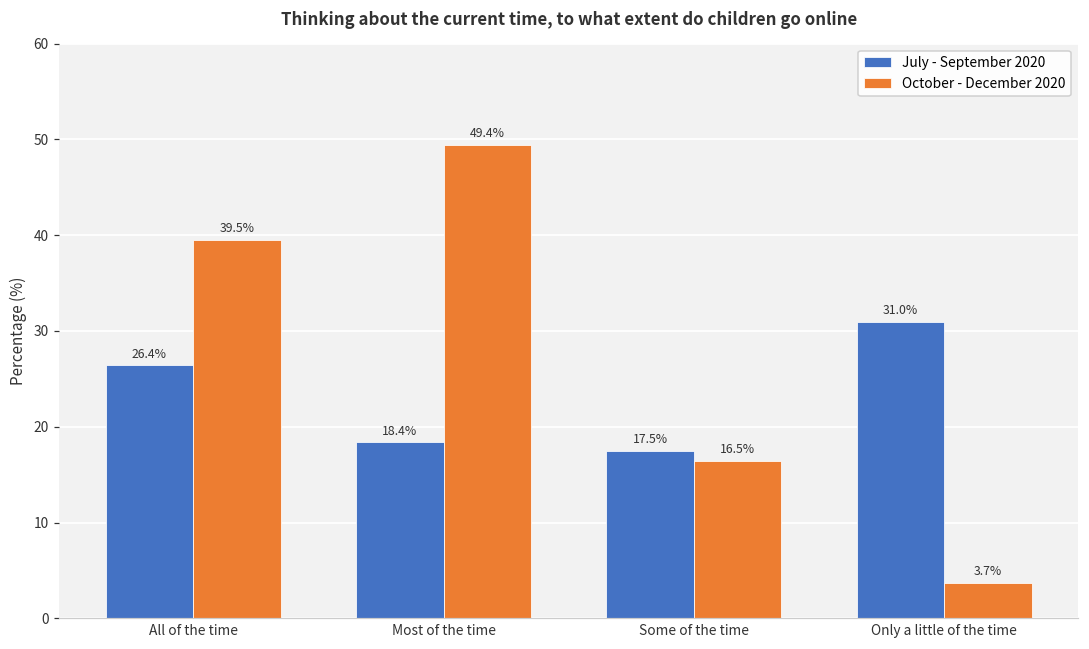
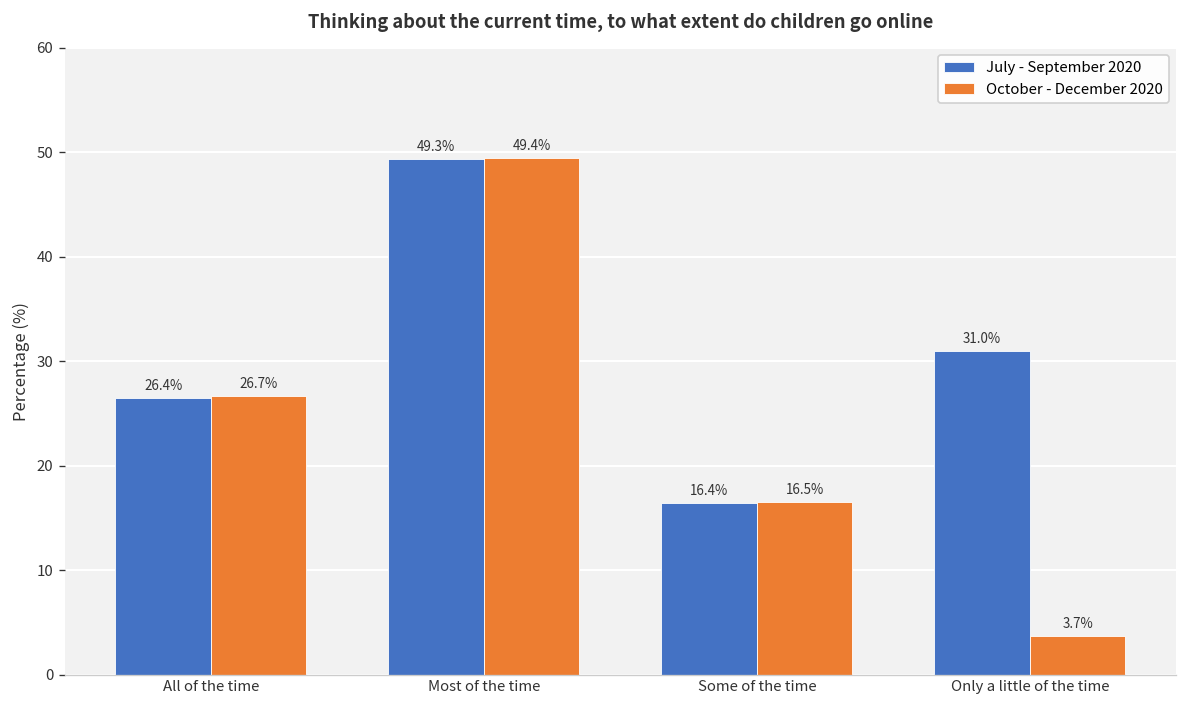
October - December 2020, All of the time: 39.5% -> 26.7%
July - September 2020, Most of the time: 18.4% -> 49.3%
July - September 2020, Some of the time: 17.5% -> 16.4%
